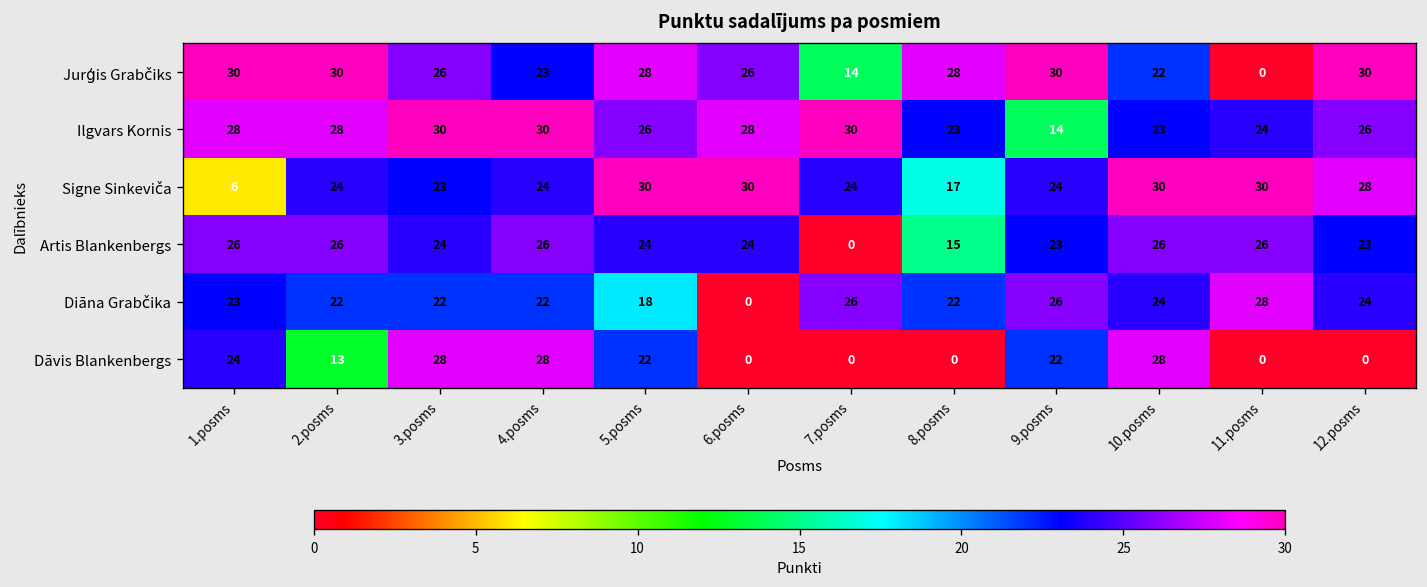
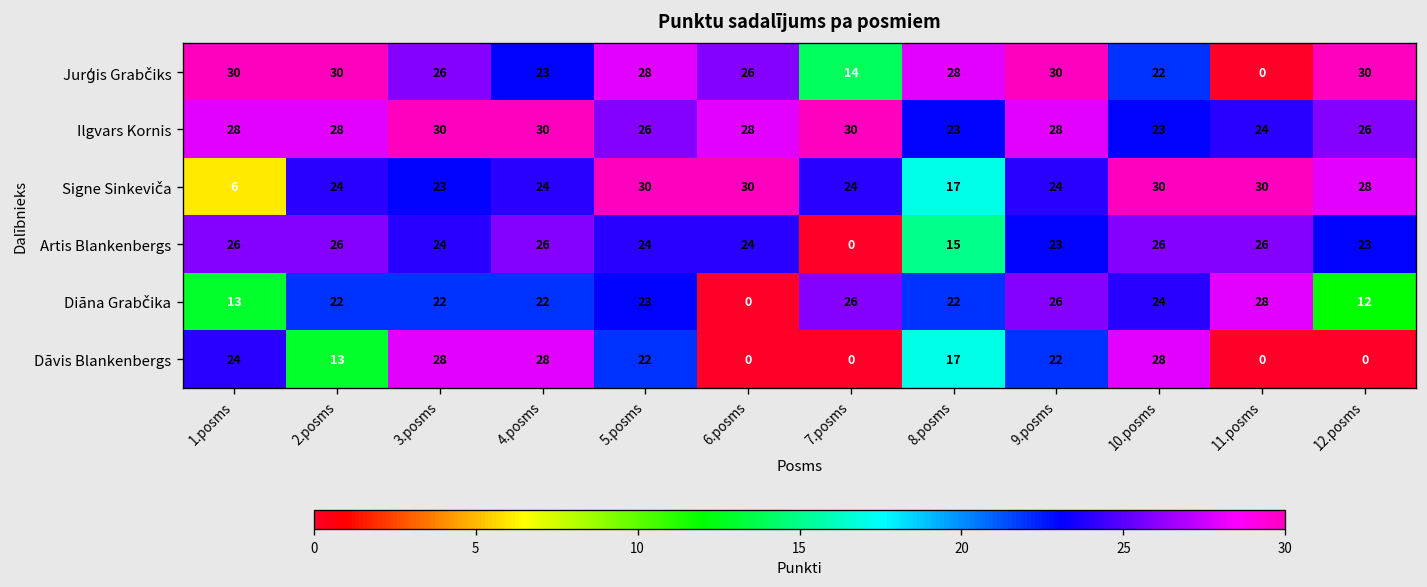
Ilgvars Kornis, 9.posms: 14 -> 28
Diāna Grabčika, 1.posms: 23 -> 13
Diāna Grabčika, 5.posms: 18 -> 23
Diāna Grabčika, 12.posms: 24 -> 12
Dāvis Blankenbergs, 8.posms: 0 -> 17
